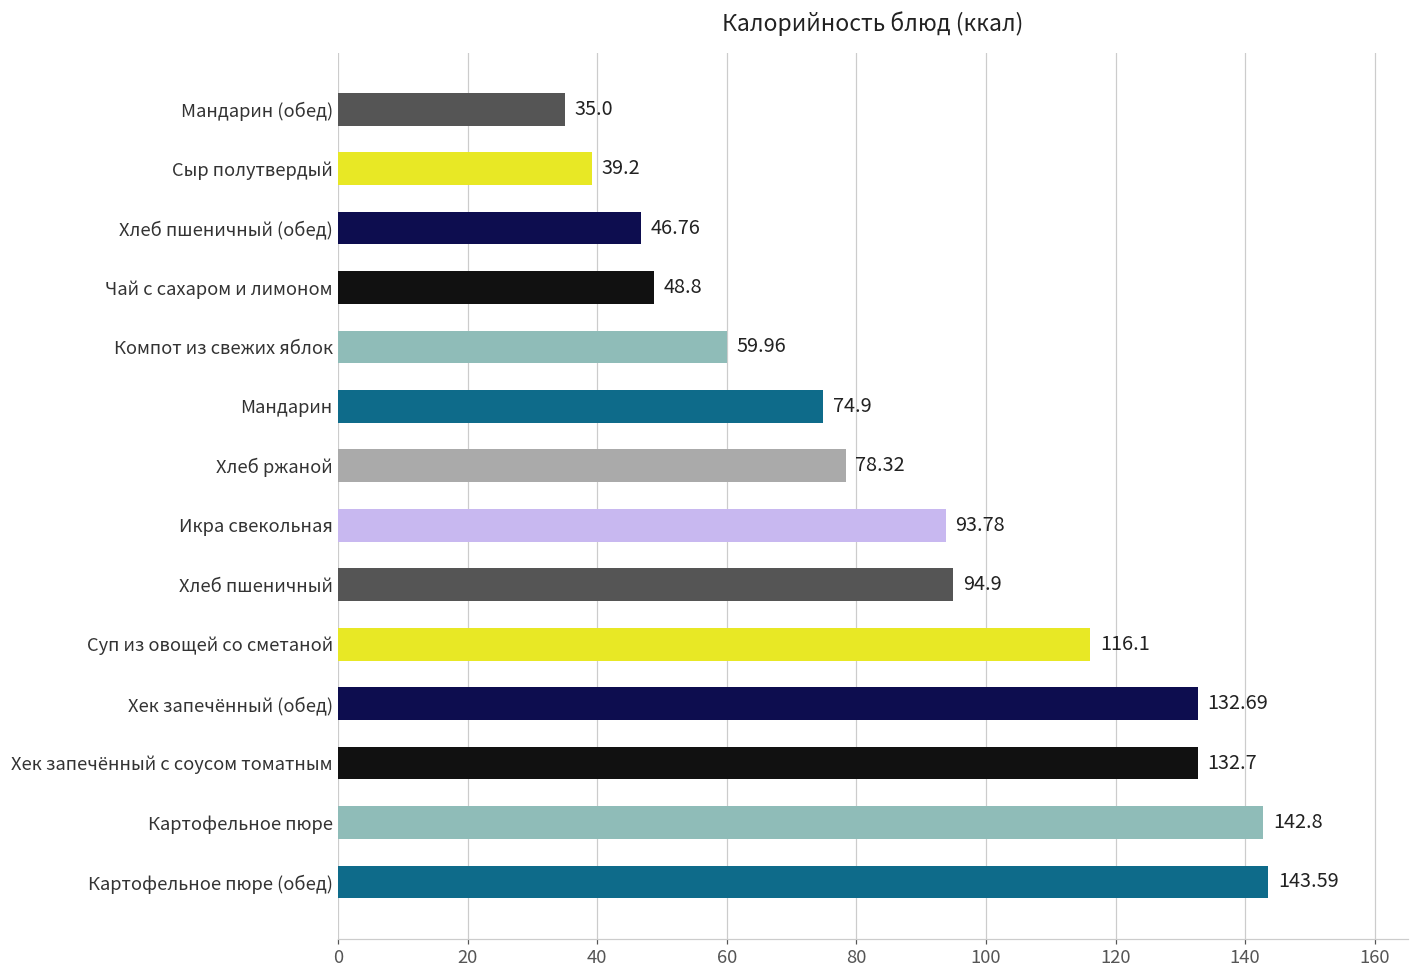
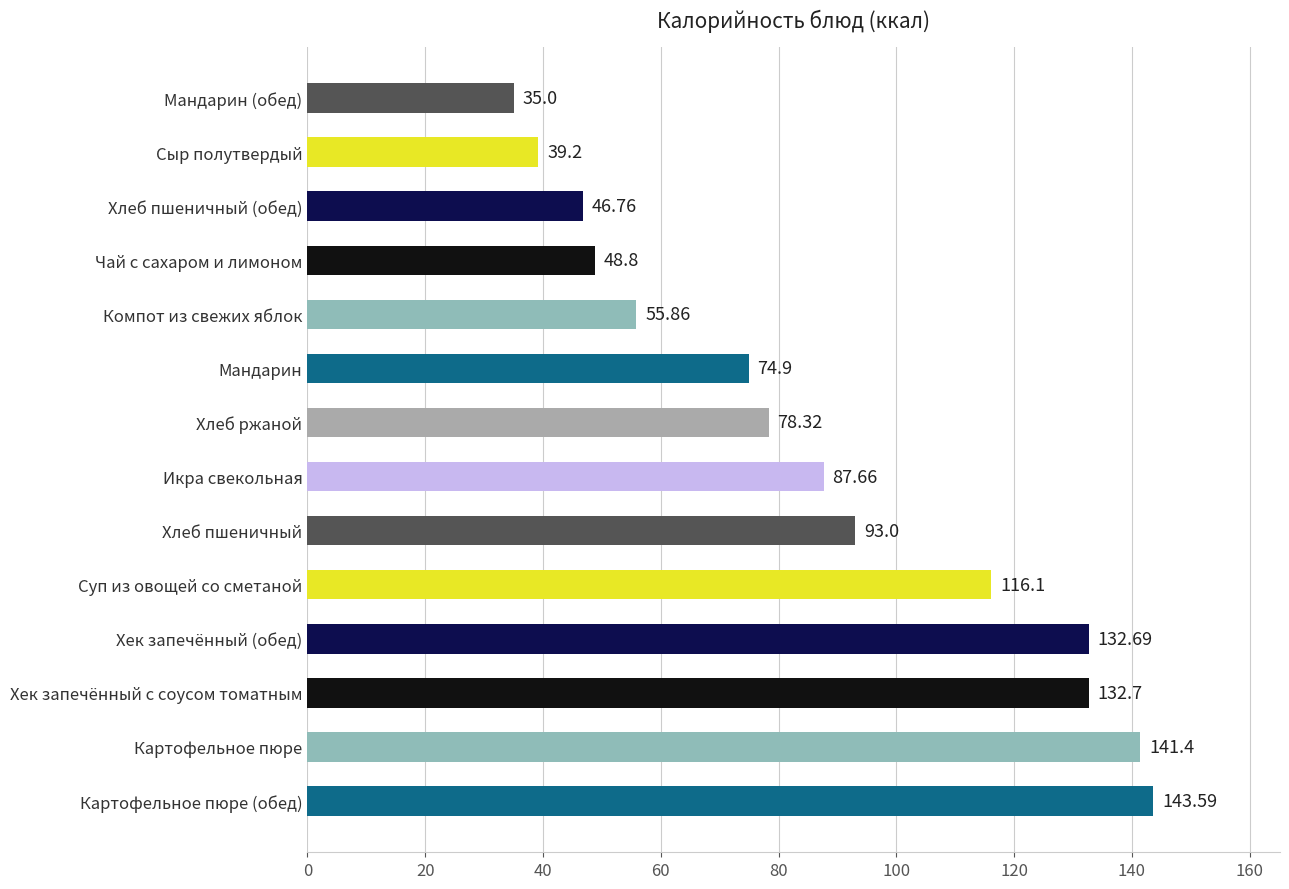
Компот из свежих яблок: 59.96 -> 55.86
Икра свекольная: 93.78 -> 87.66
Хлеб пшеничный: 94.9 -> 93.0
Картофельное пюре: 142.8 -> 141.4
